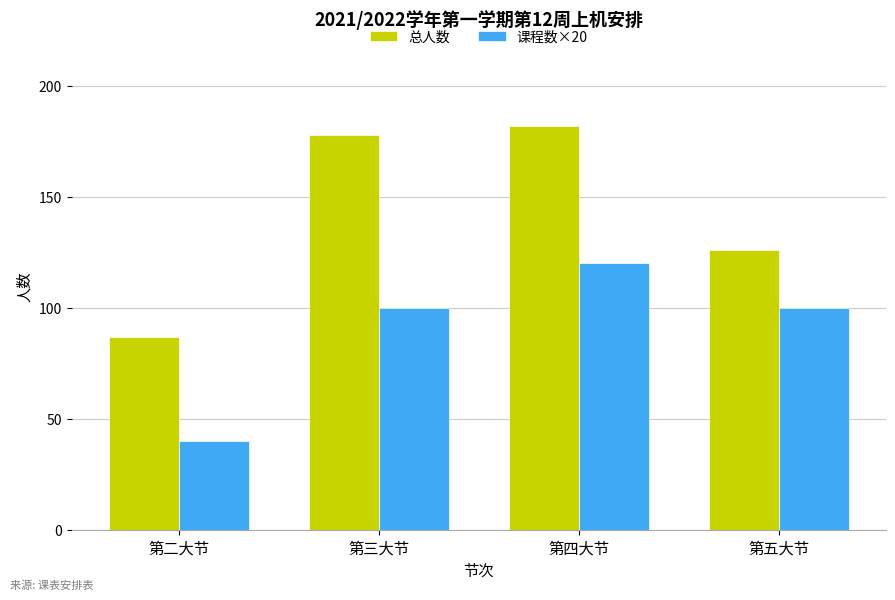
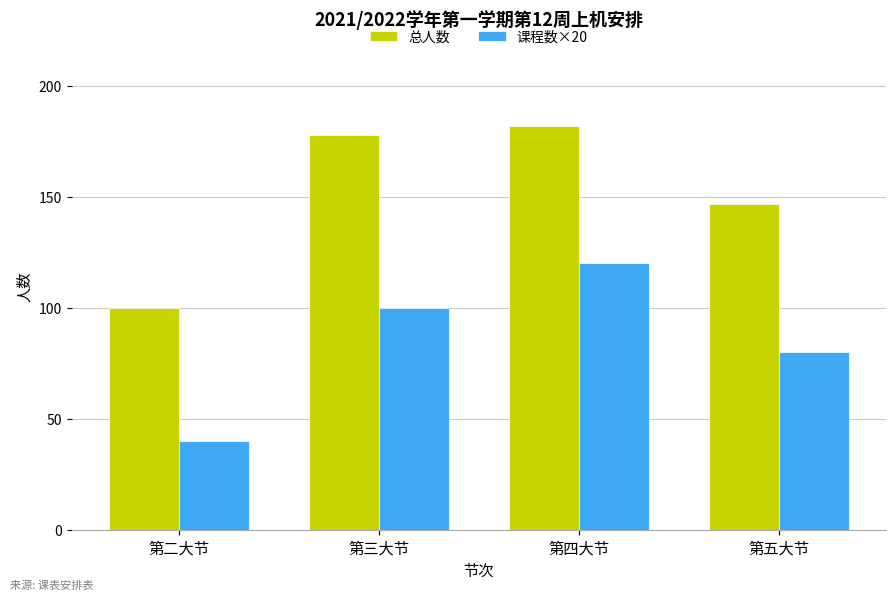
总人数, 第二大节: 87 -> 100
总人数, 第五大节: 126 -> 147
课程数×20, 第五大节: 100 -> 80
